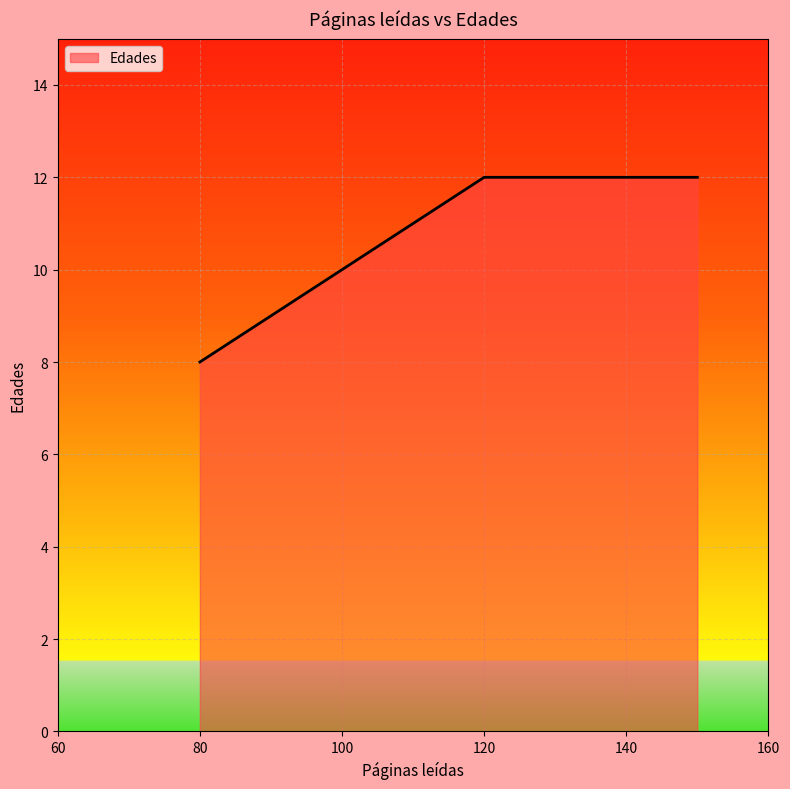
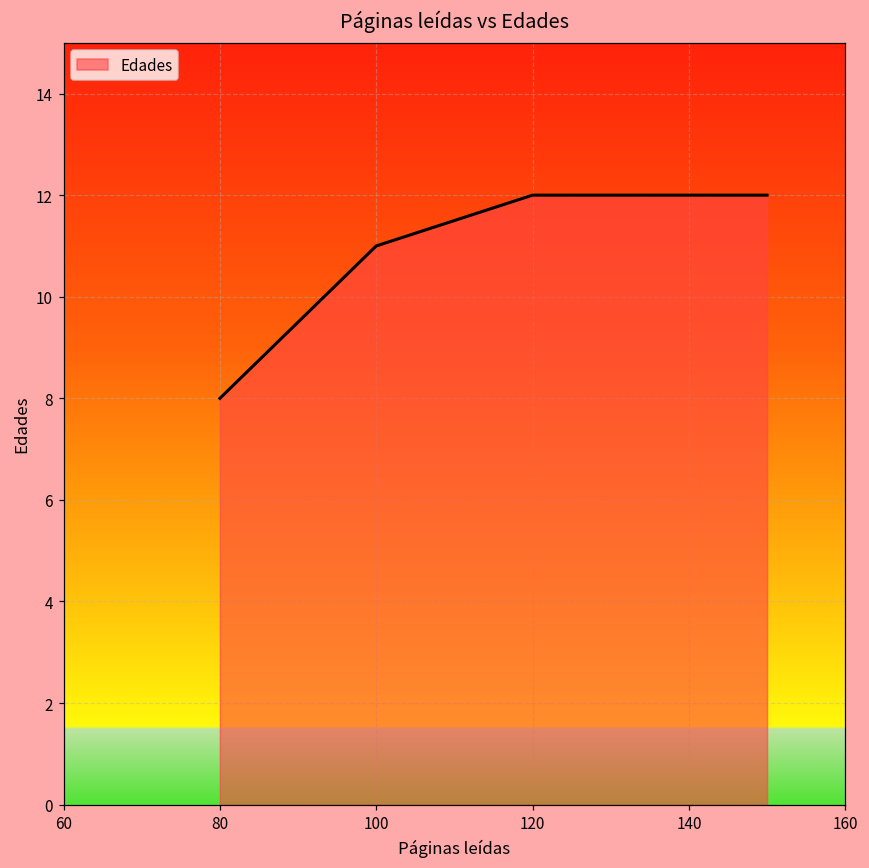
100: 10 -> 11
